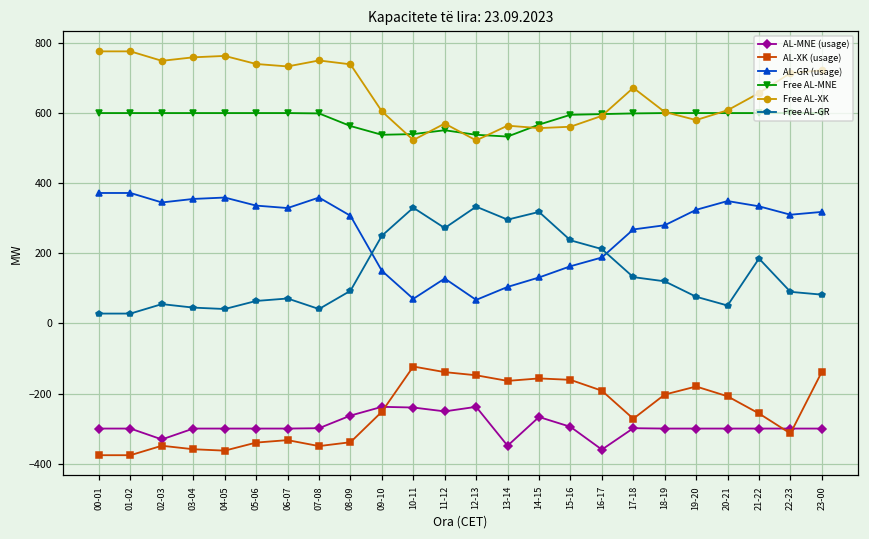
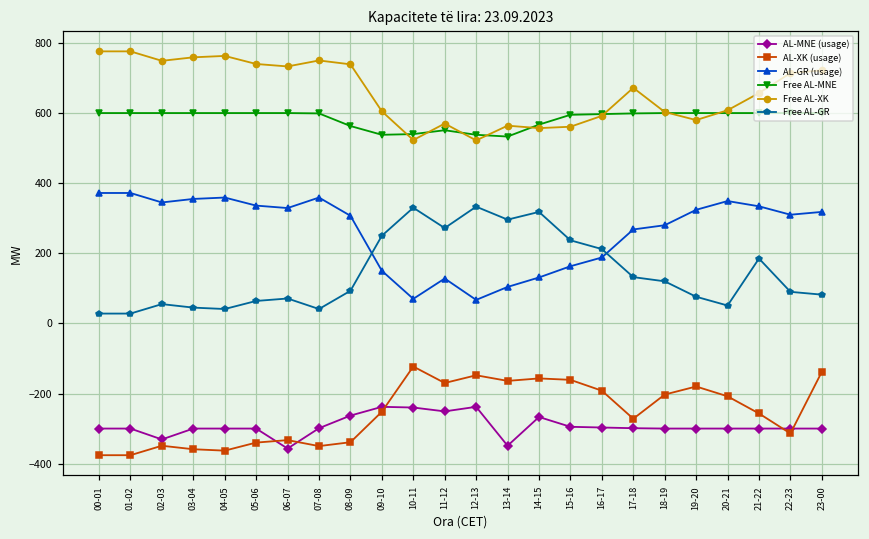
AL-MNE (usage), 06-07: -300 -> -360
AL-XK (usage), 11-12: -140 -> -170
AL-MNE (usage), 16-17: -360 -> -300
